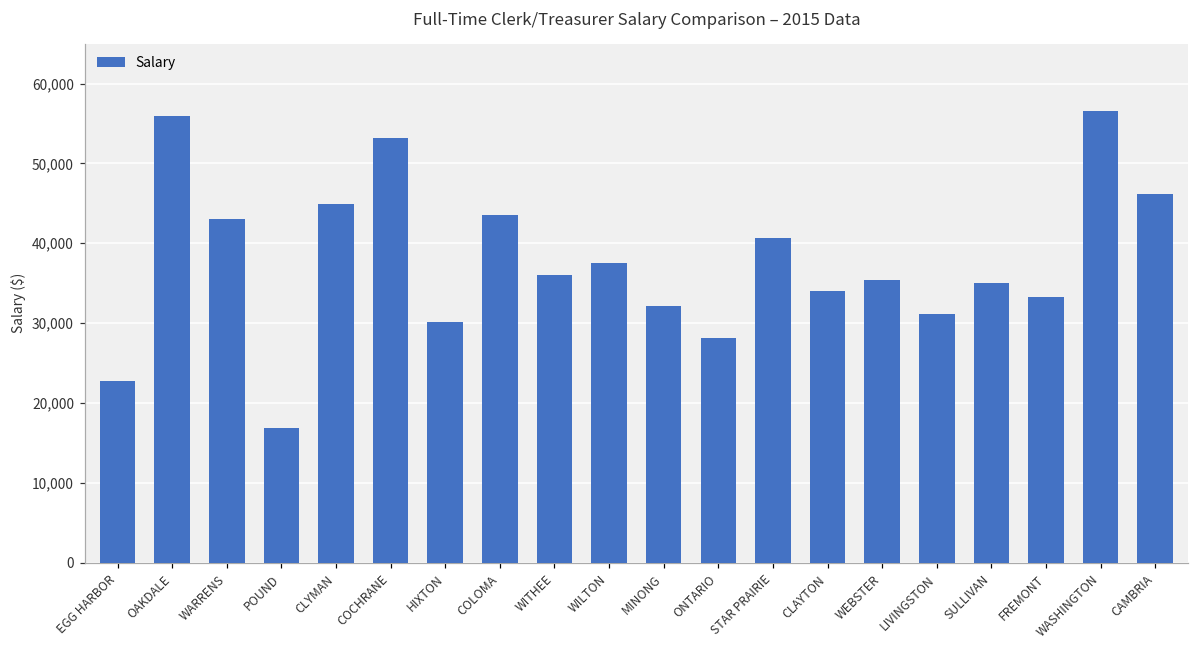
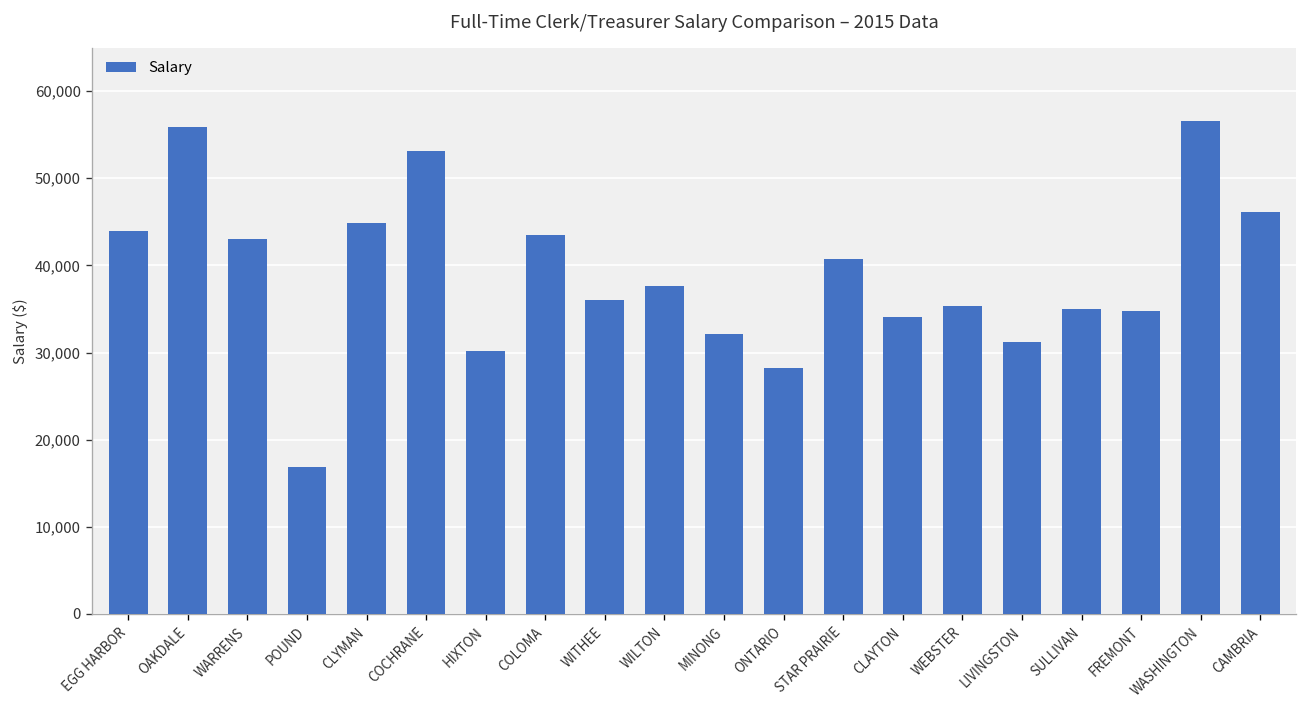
EGG HARBOR: 23,000 -> 44,000
FREMONT: 33,000 -> 35,000
